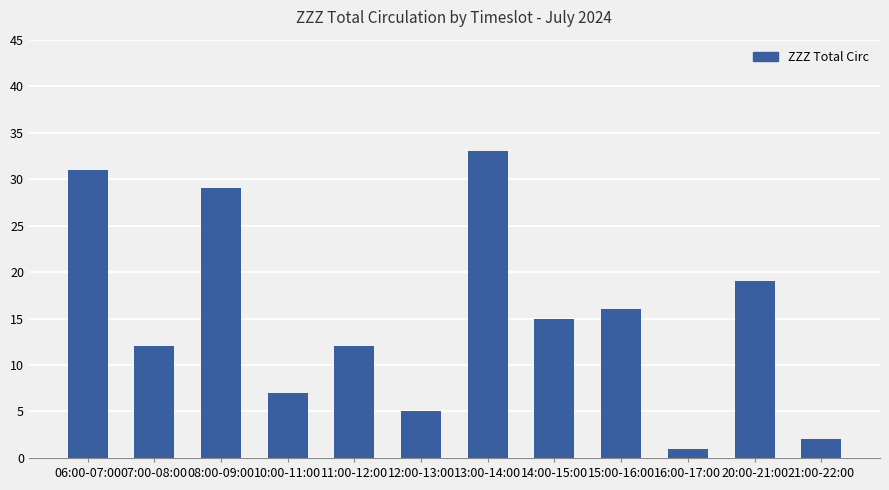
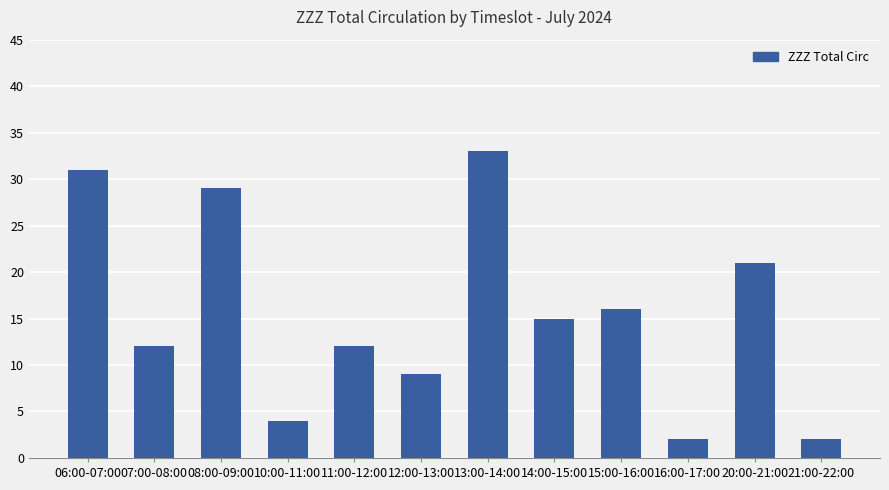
10:00-11:00: 7 -> 4
12:00-13:00: 5 -> 9
16:00-17:00: 1 -> 2
20:00-21:00: 19 -> 21
